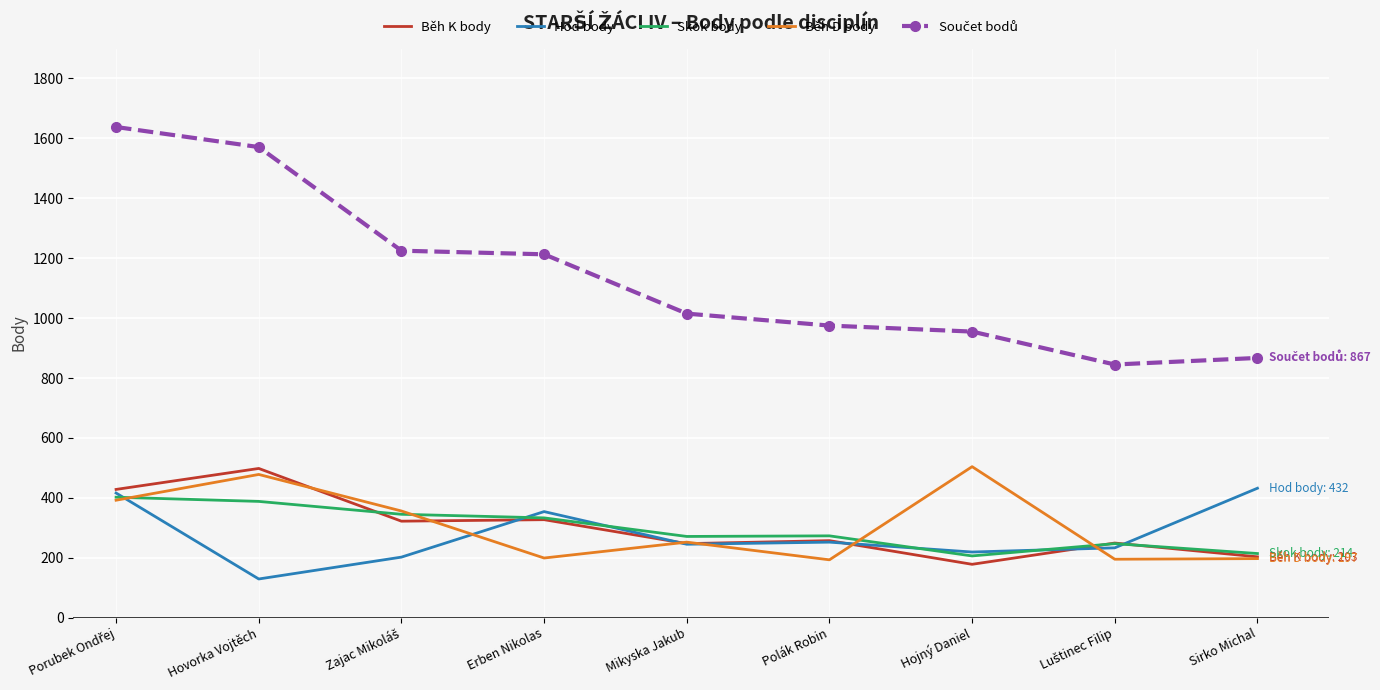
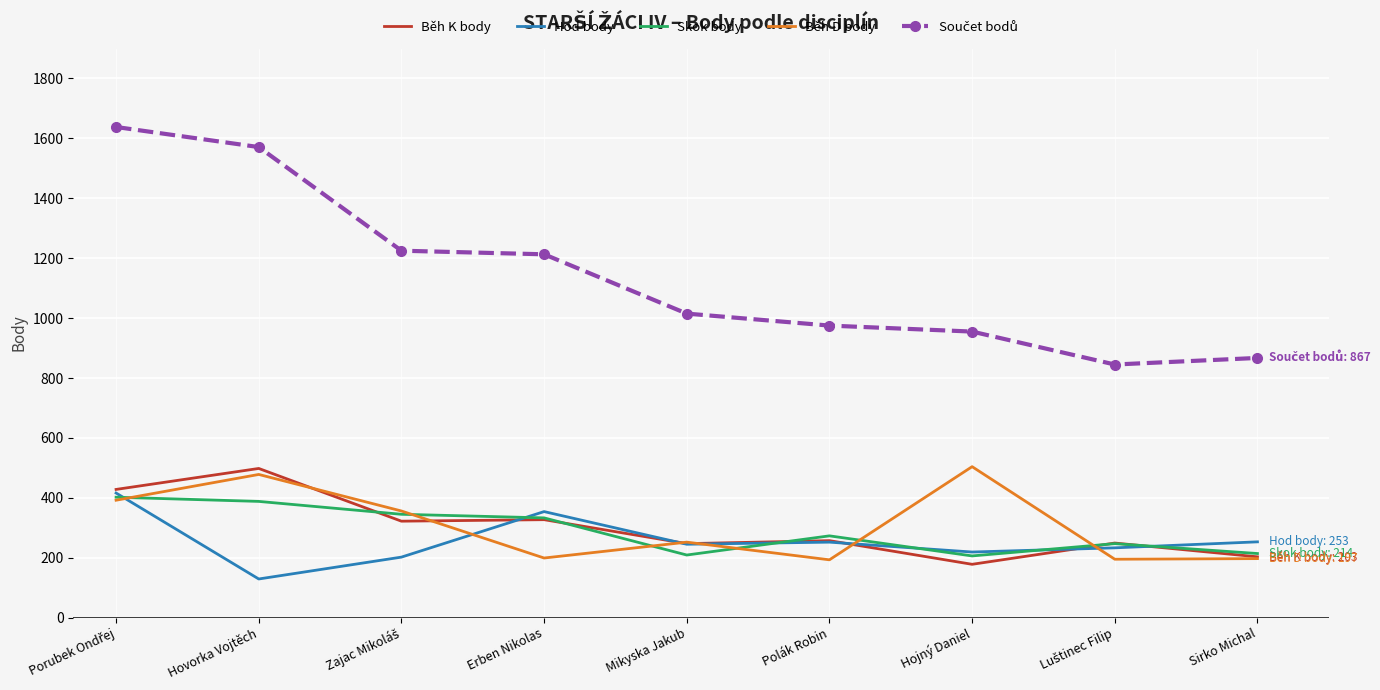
Skok body, Mikyska Jakub: 270 -> 210
Hod body, Sirko Michal: 432 -> 253
